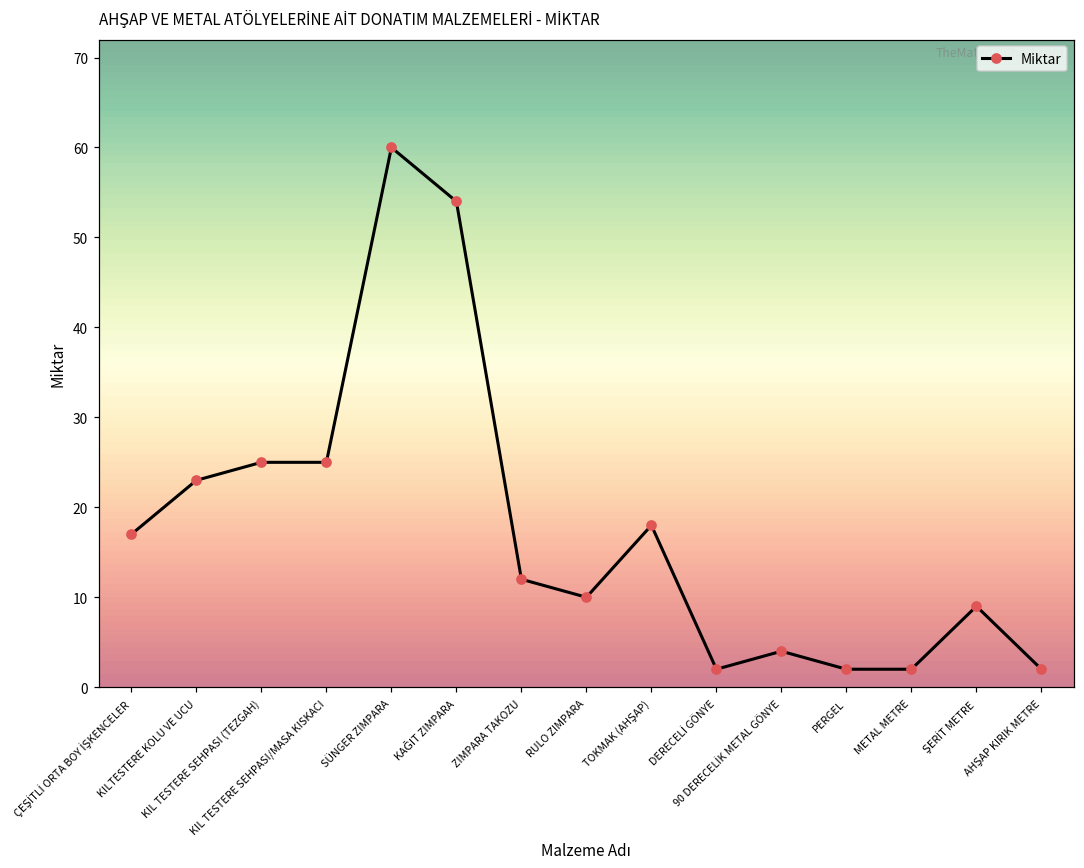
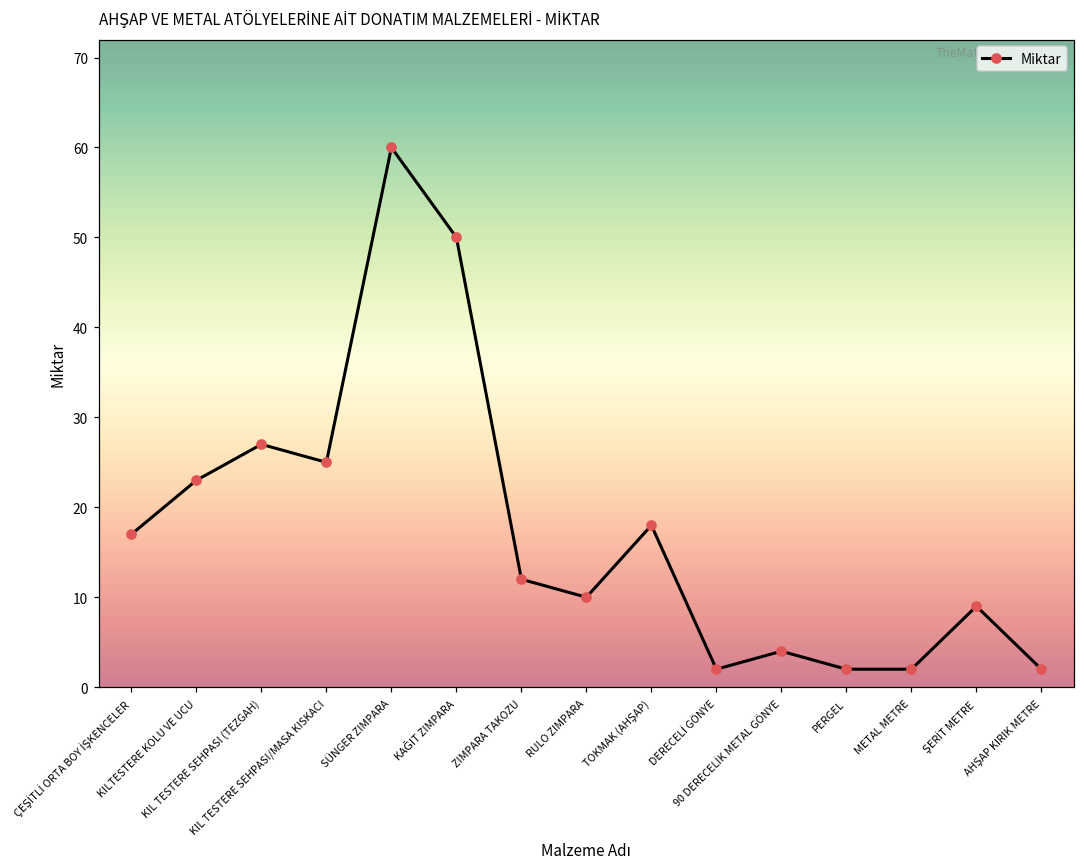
KIL TESTERE SEHPASI (TEZGAH): 25 -> 27
KAĞIT ZIMPARA: 54 -> 50
